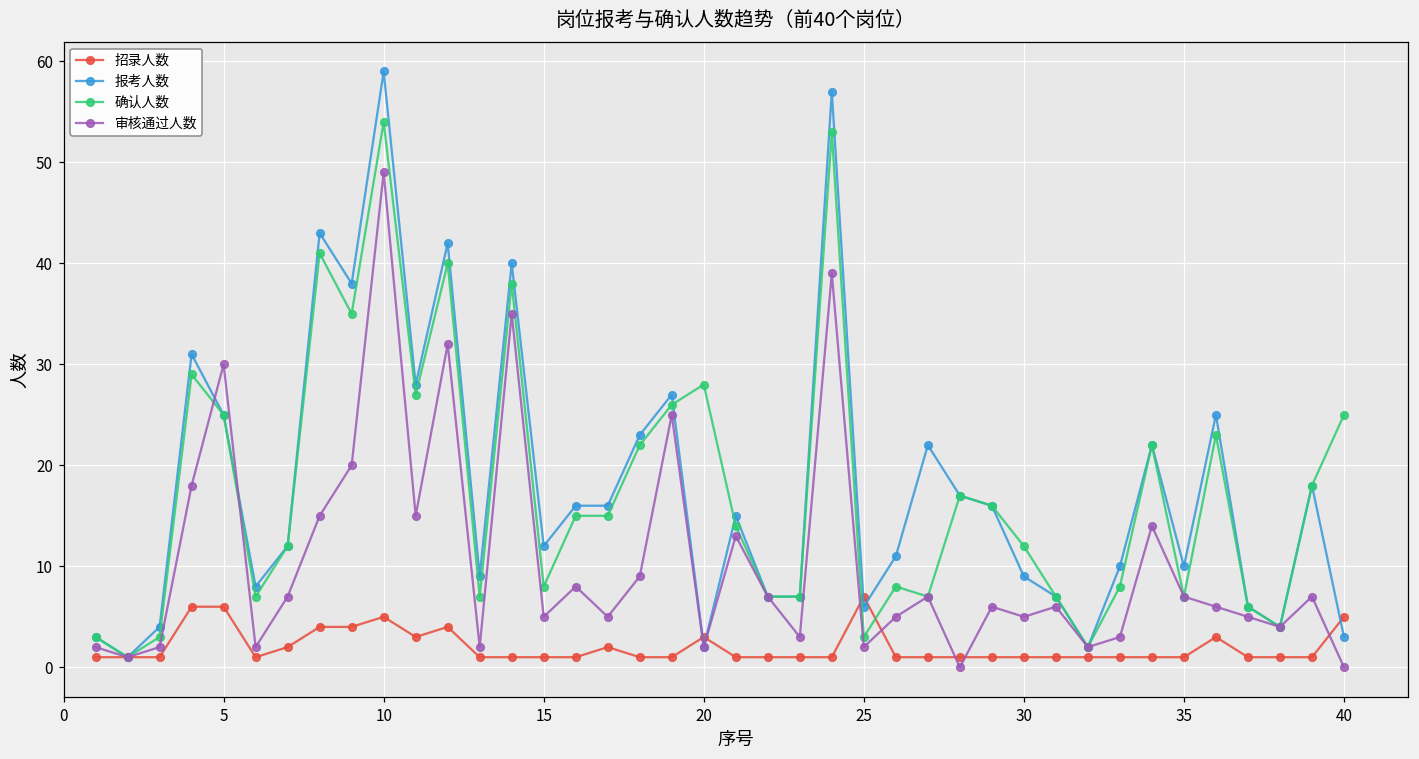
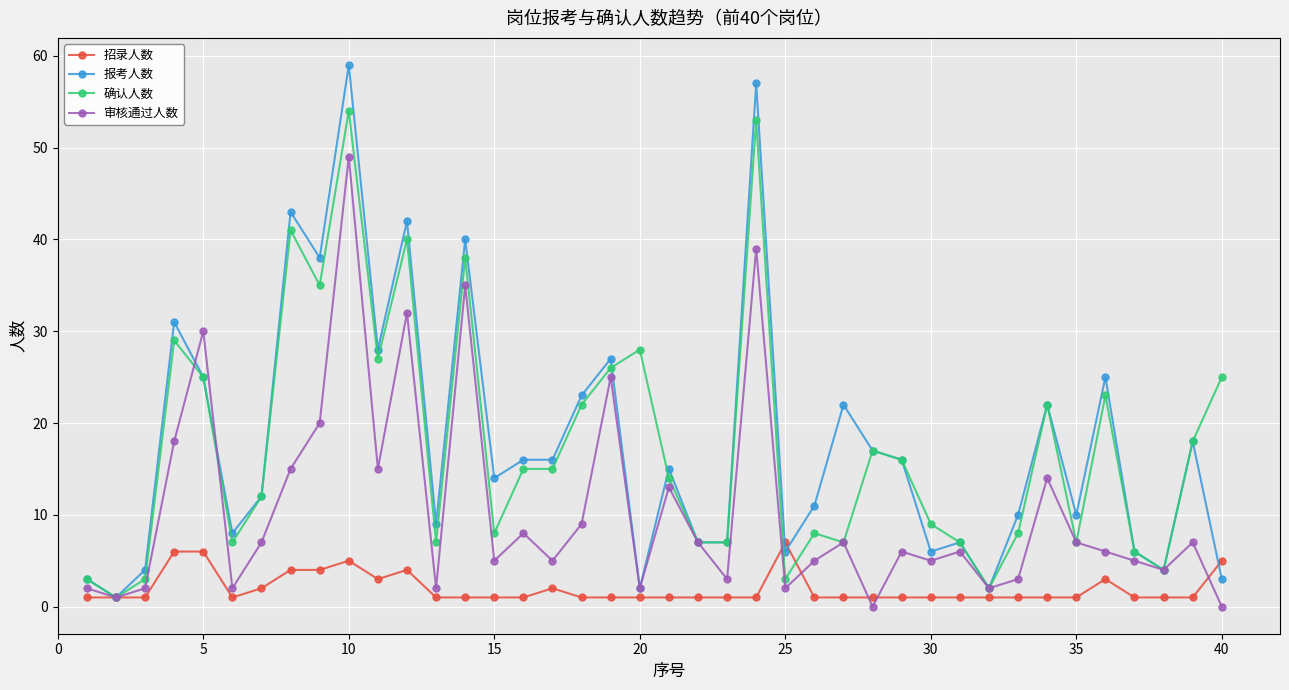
报考人数, 15: 12 -> 14
招录人数, 20: 3 -> 1
报考人数, 30: 9 -> 6
确认人数, 30: 12 -> 9
